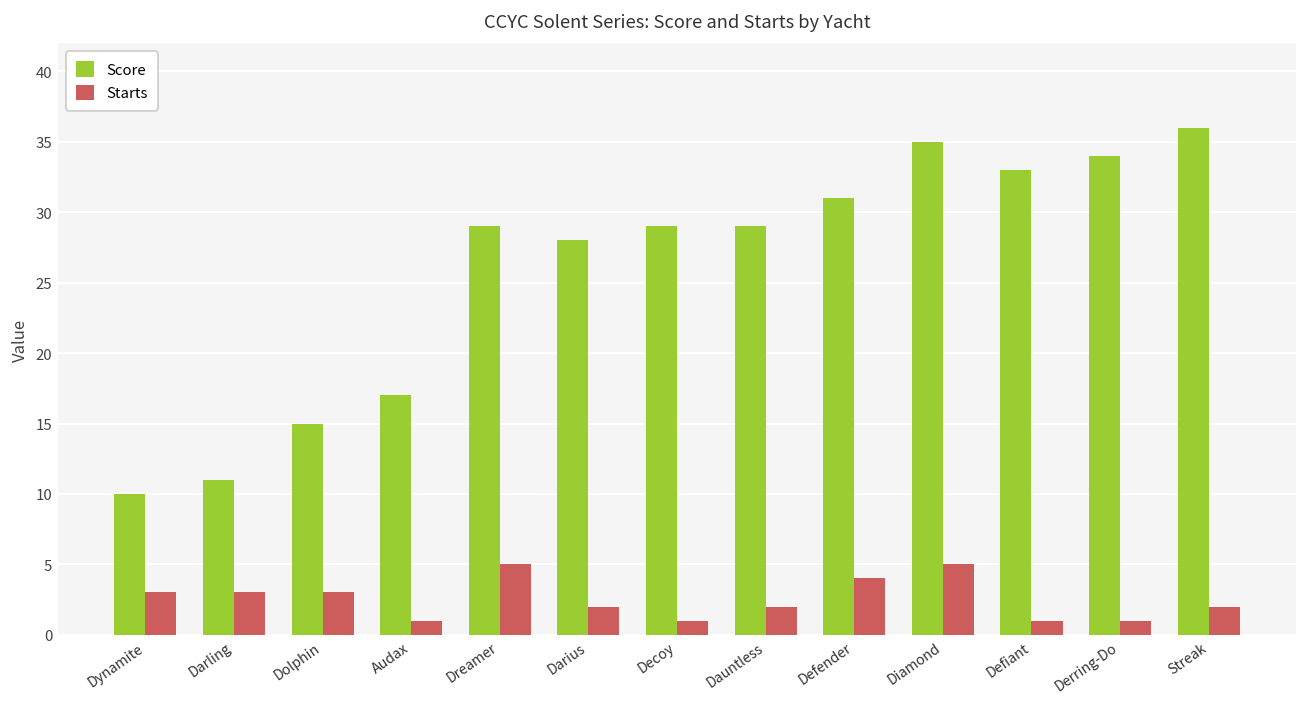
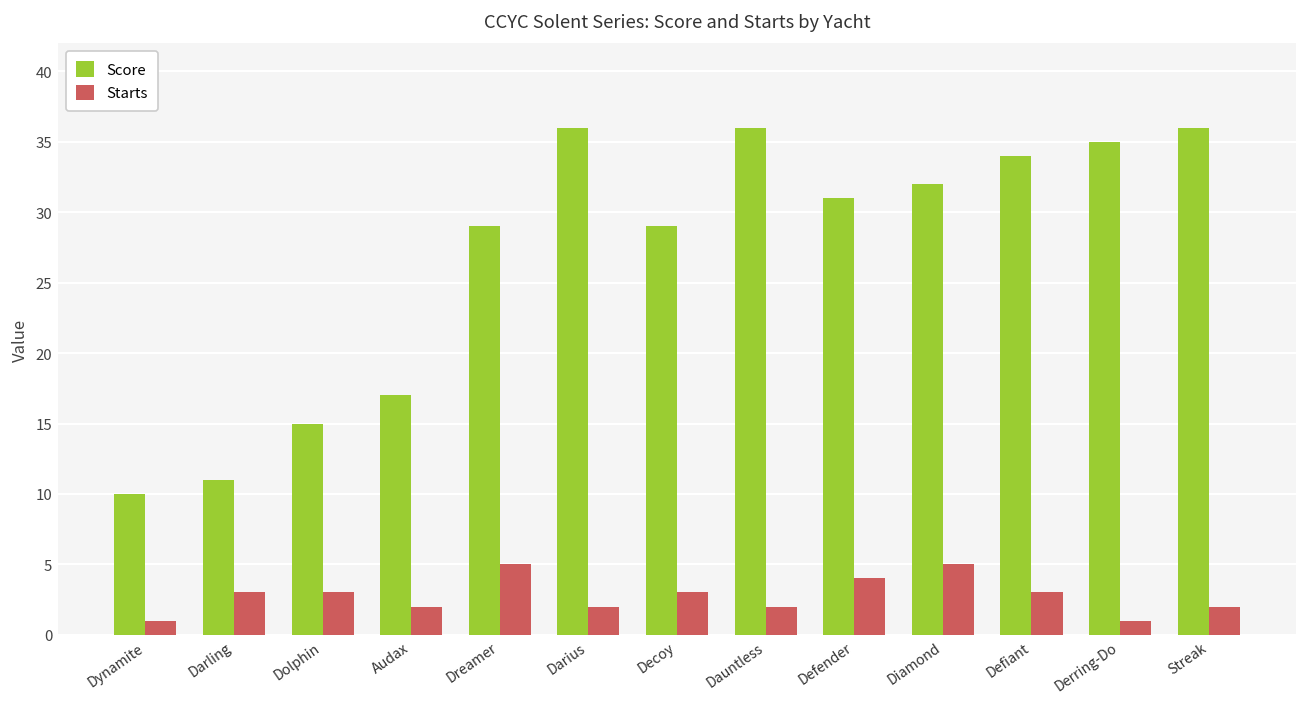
Starts, Dynamite: 3 -> 1
Starts, Audax: 1 -> 2
Score, Darius: 28 -> 36
Starts, Decoy: 1 -> 3
Score, Dauntless: 29 -> 36
Score, Diamond: 35 -> 32
Score, Defiant: 33 -> 34
Starts, Defiant: 1 -> 3
Score, Derring-Do: 34 -> 35
